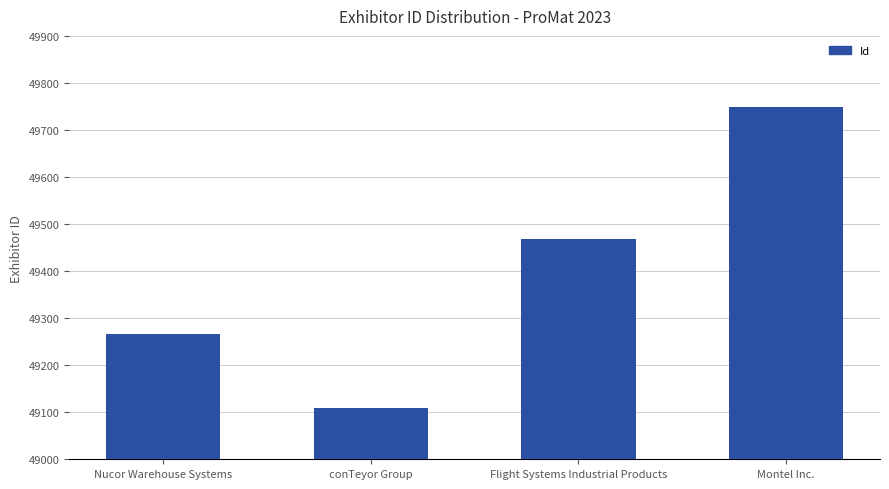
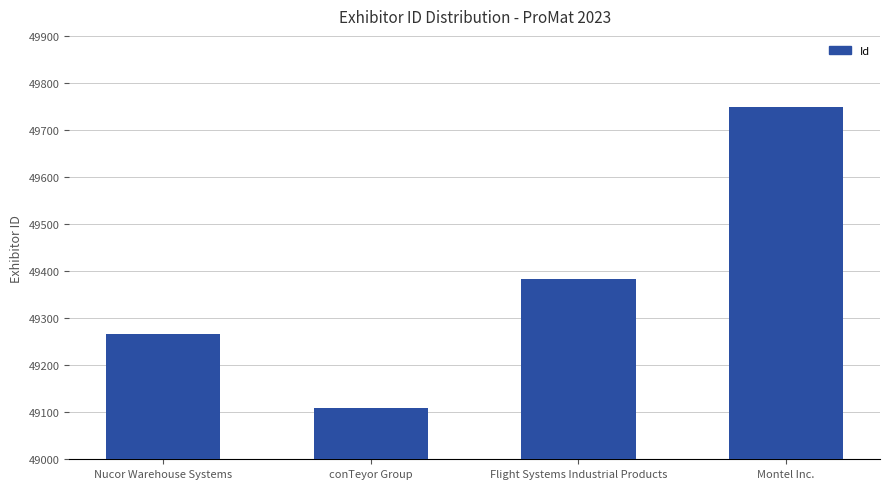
Flight Systems Industrial Products: 49470 -> 49380
